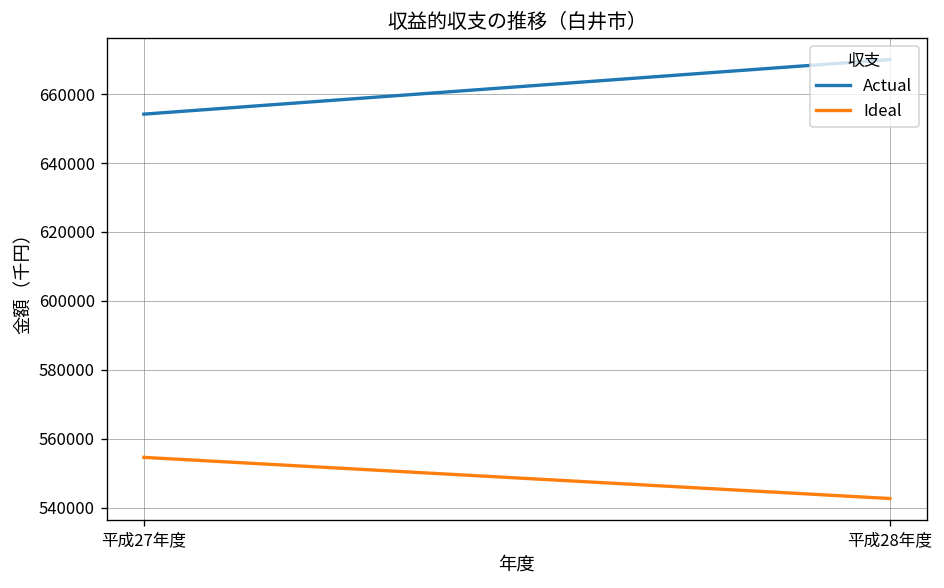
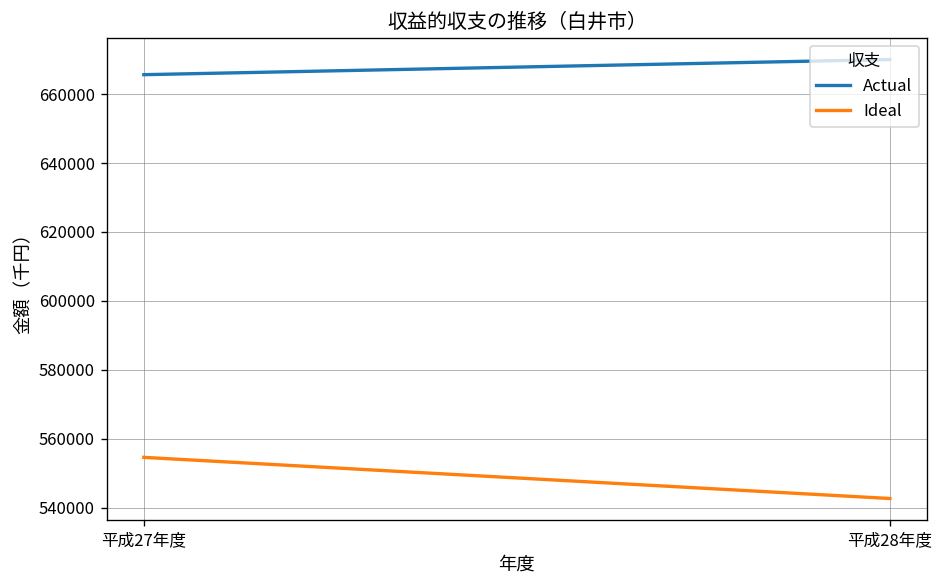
Actual, 平成27年度: 654000 -> 666000
